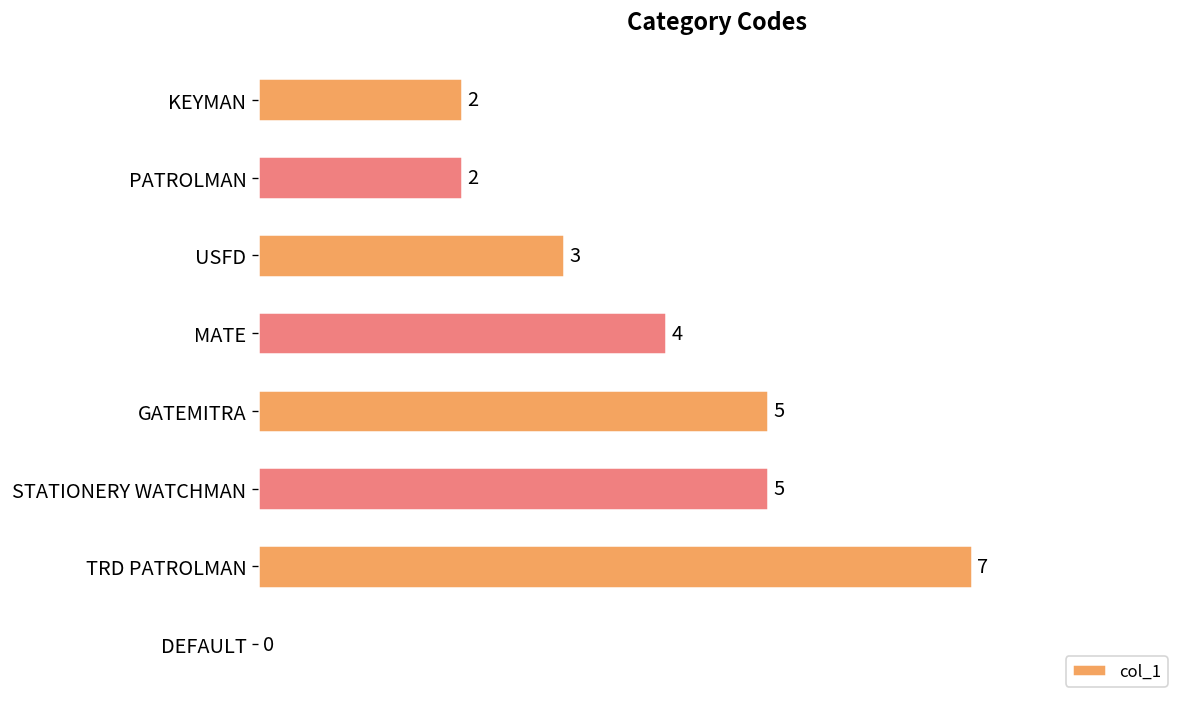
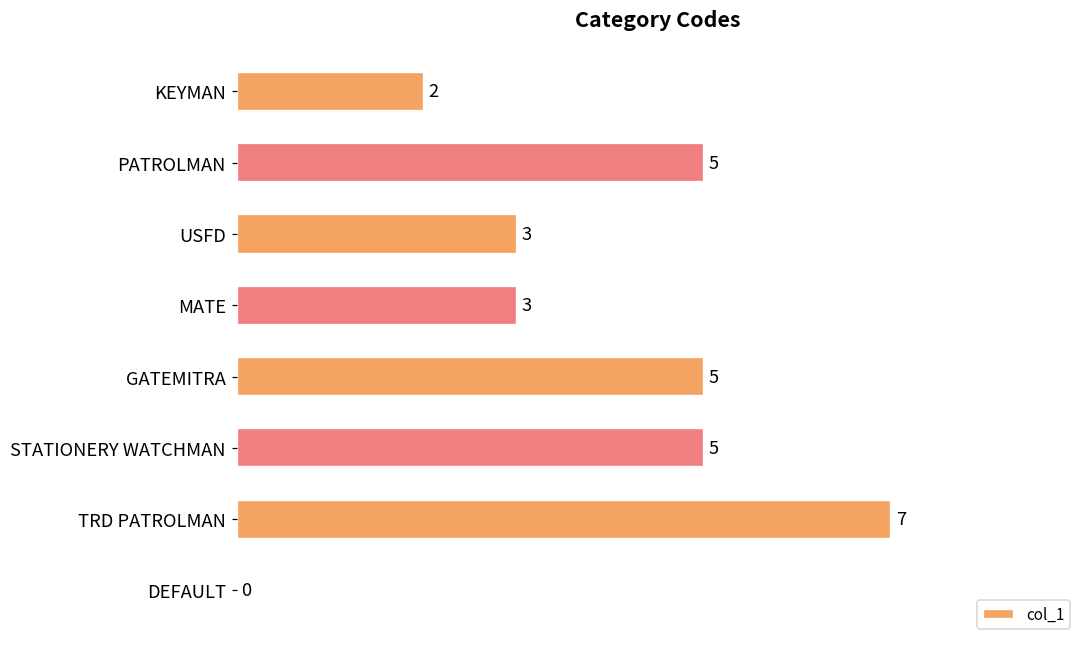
PATROLMAN: 2 -> 5
MATE: 4 -> 3
